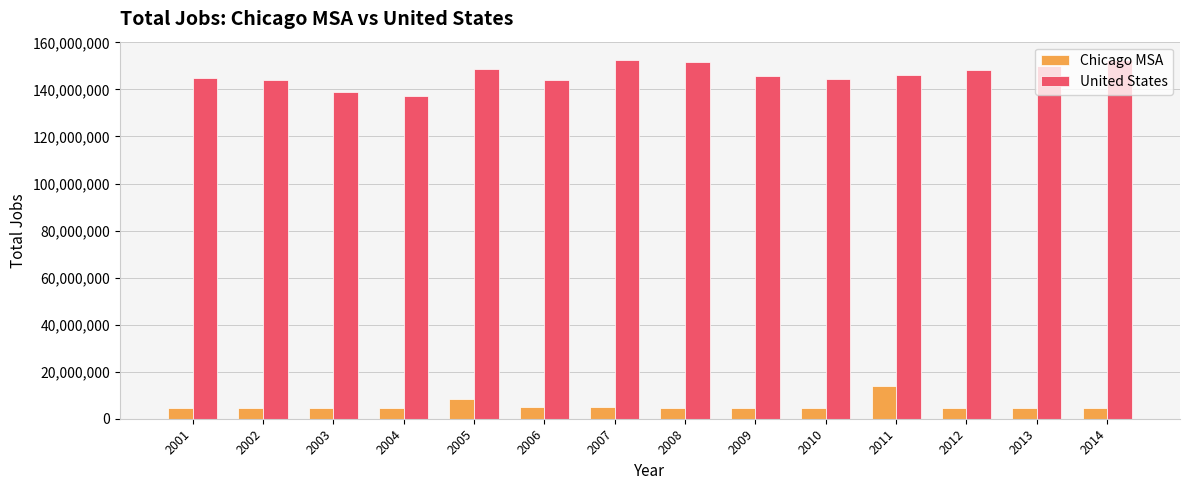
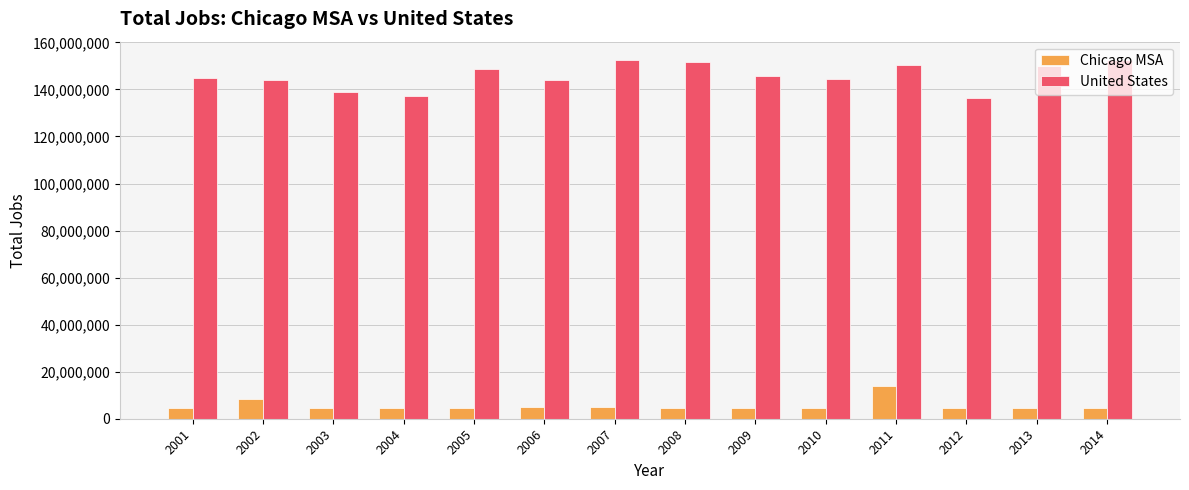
Chicago MSA, 2002: 5,000,000 -> 9,000,000
Chicago MSA, 2005: 8,000,000 -> 5,000,000
United States, 2011: 146,000,000 -> 150,000,000
United States, 2012: 148,000,000 -> 137,000,000
